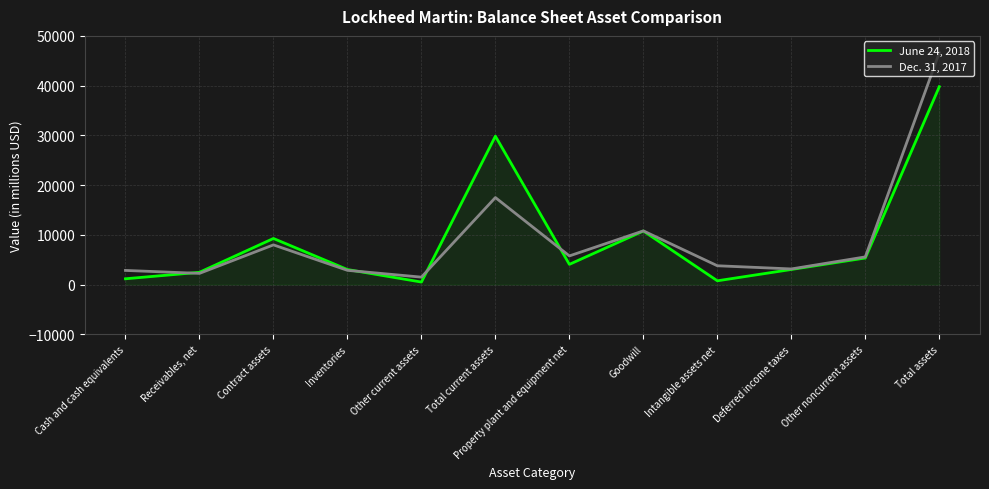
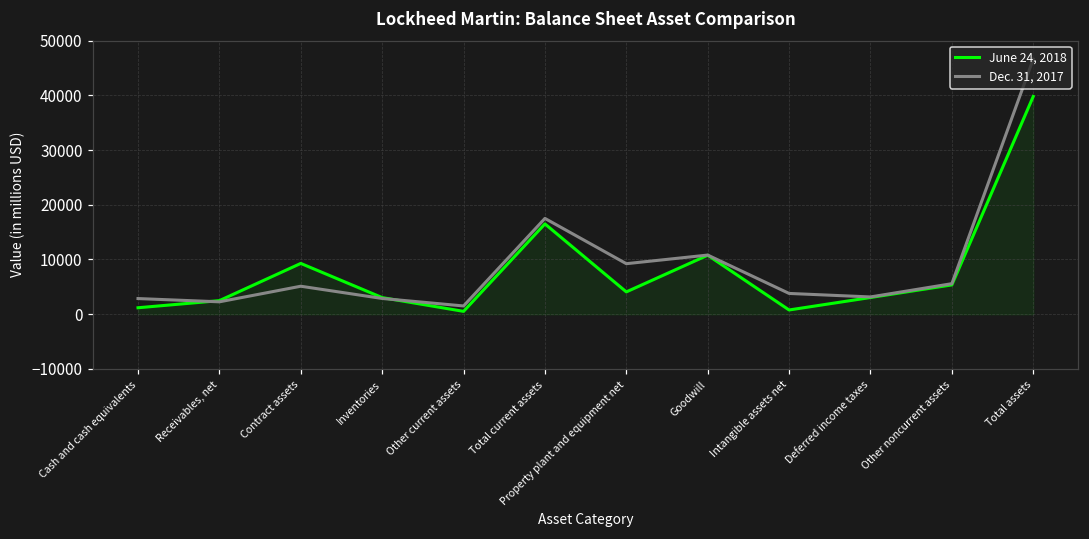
Dec. 31, 2017, Contract assets: 8000 -> 5000
June 24, 2018, Total current assets: 30000 -> 17000
Dec. 31, 2017, Property plant and equipment net: 6000 -> 9000
